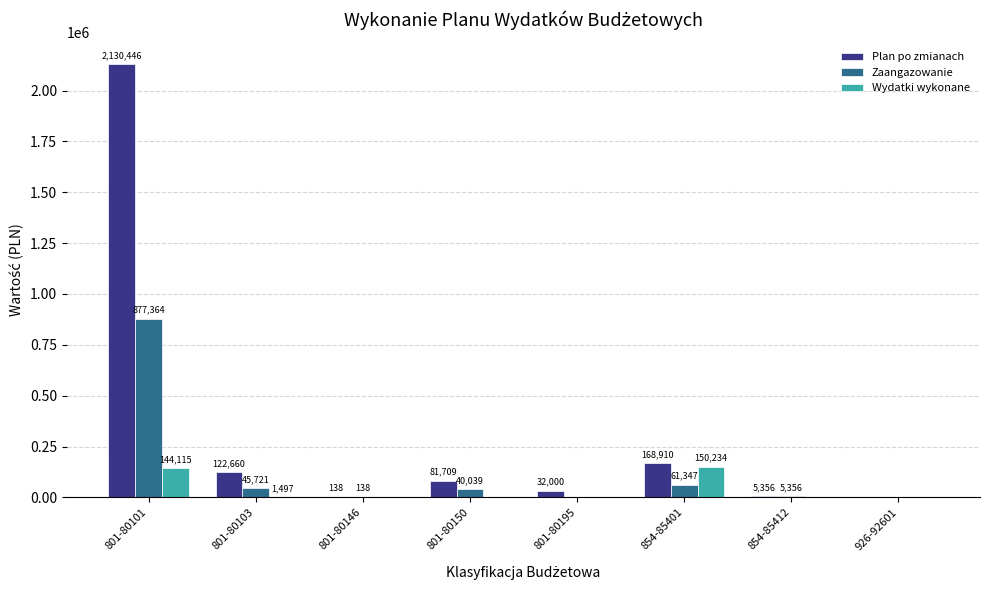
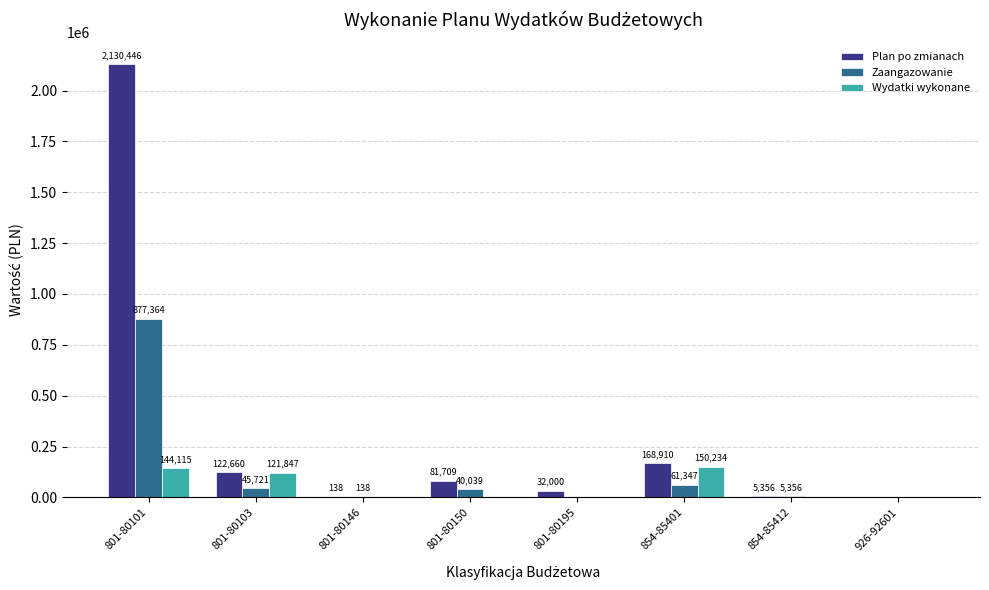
Wydatki wykonane, 801-80103: 1,497 -> 121,847
